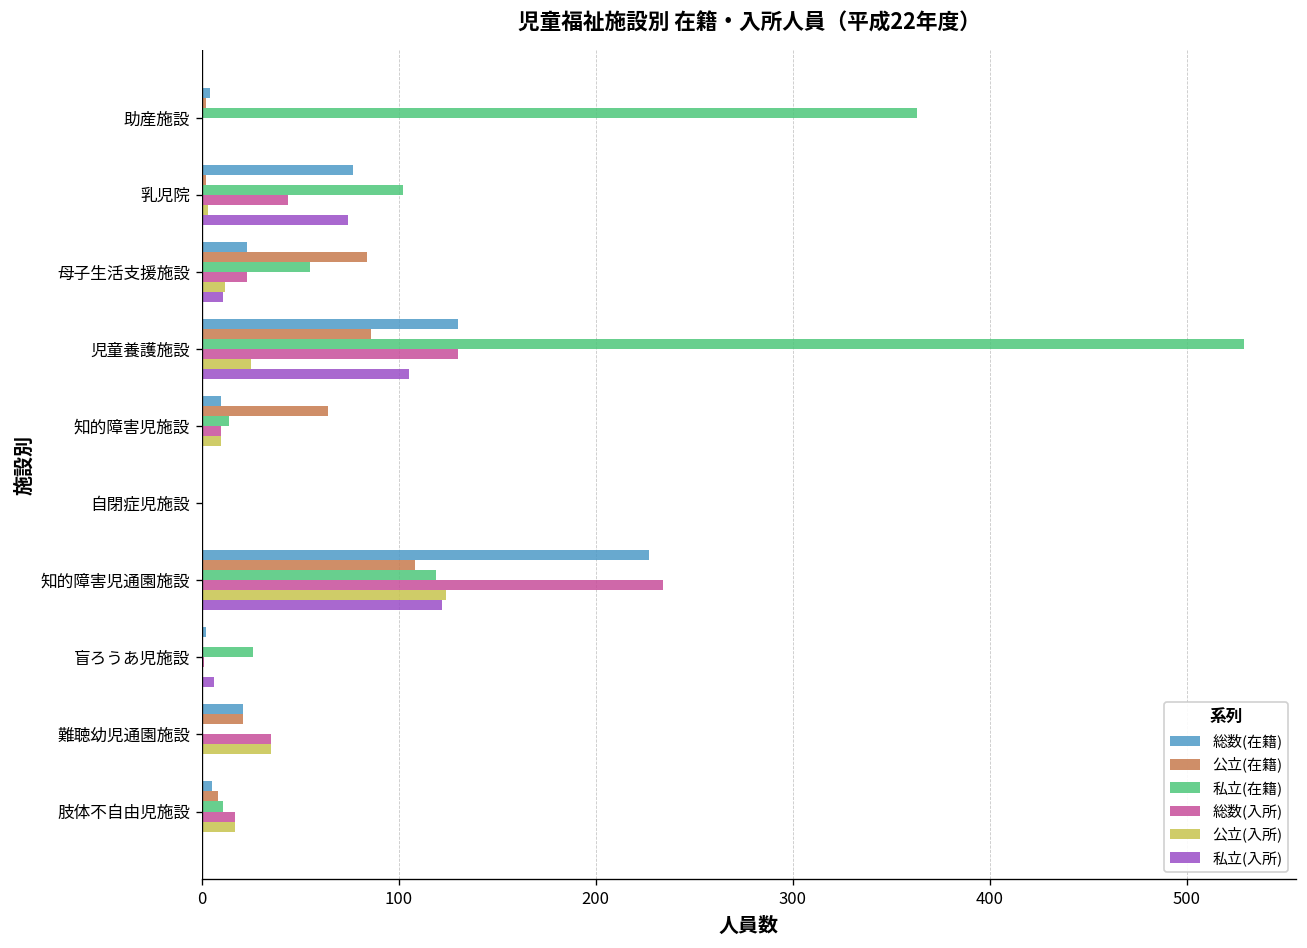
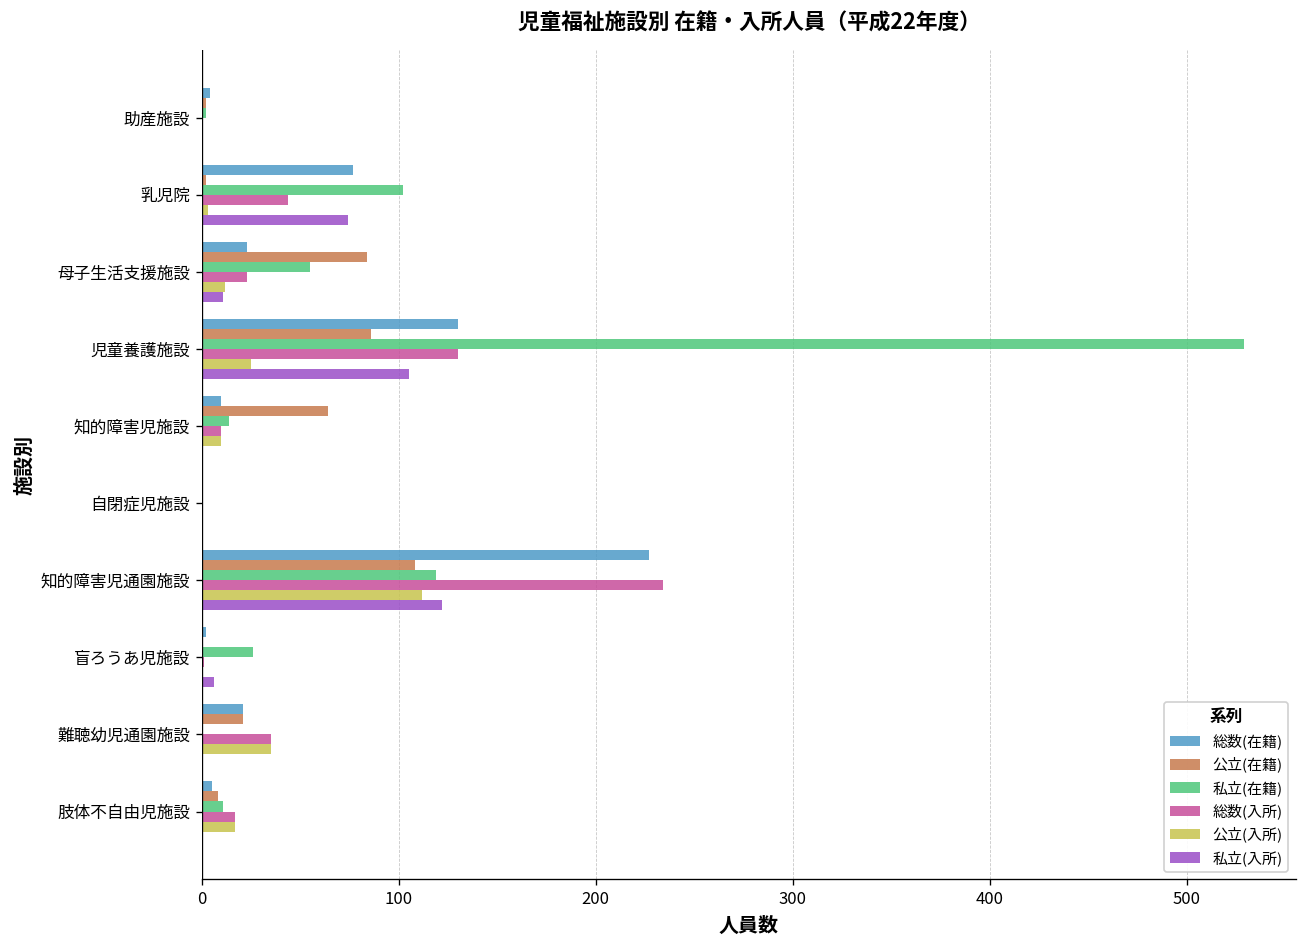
私立(在籍), 助産施設: 363 -> 2
公立(入所), 知的障害児通園施設: 124 -> 112
